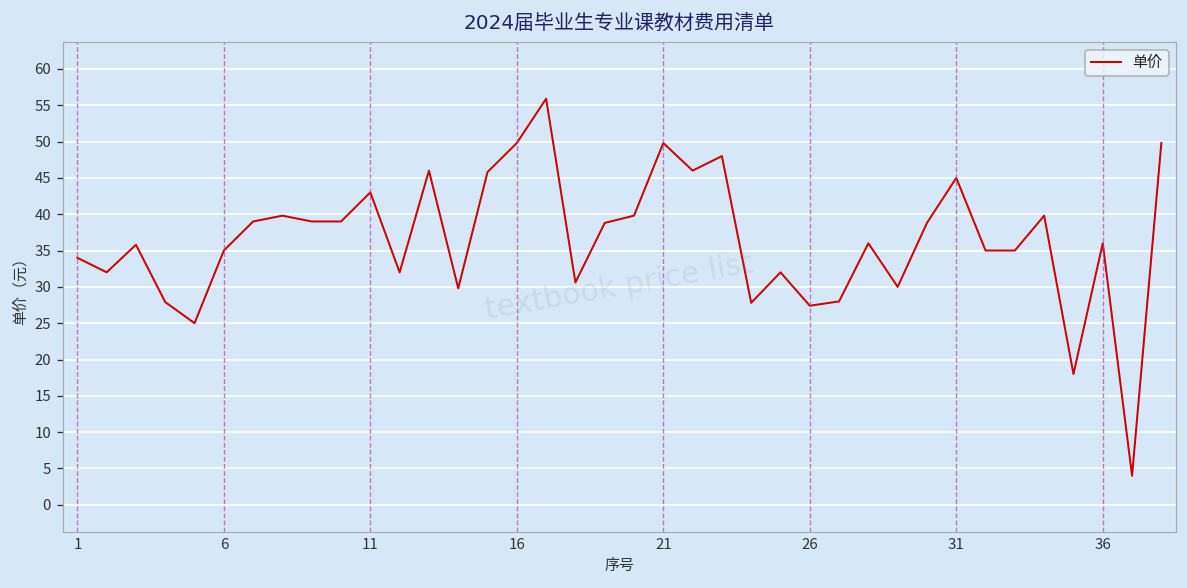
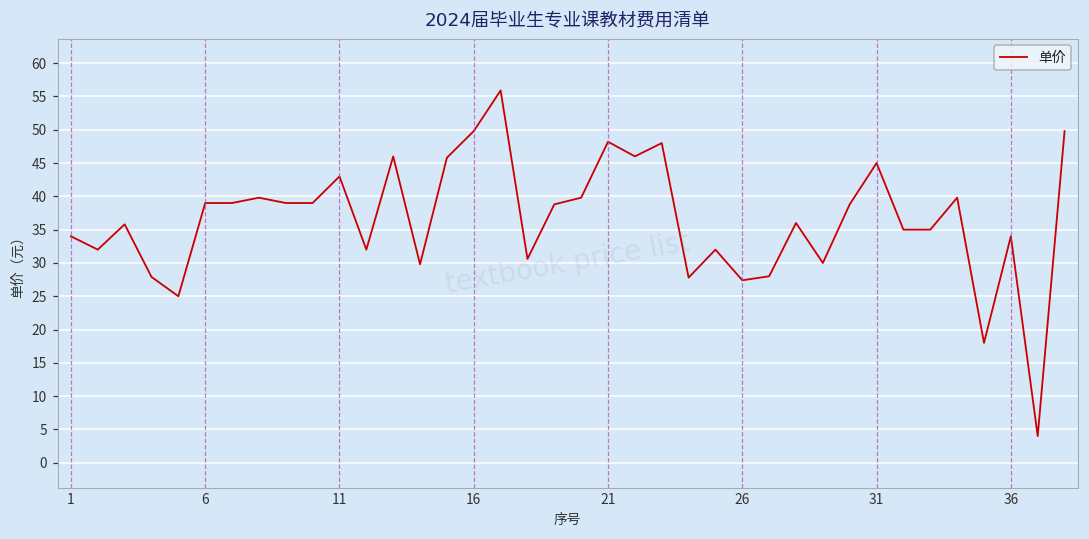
6: 35 -> 39
21: 50 -> 48
36: 36 -> 34
